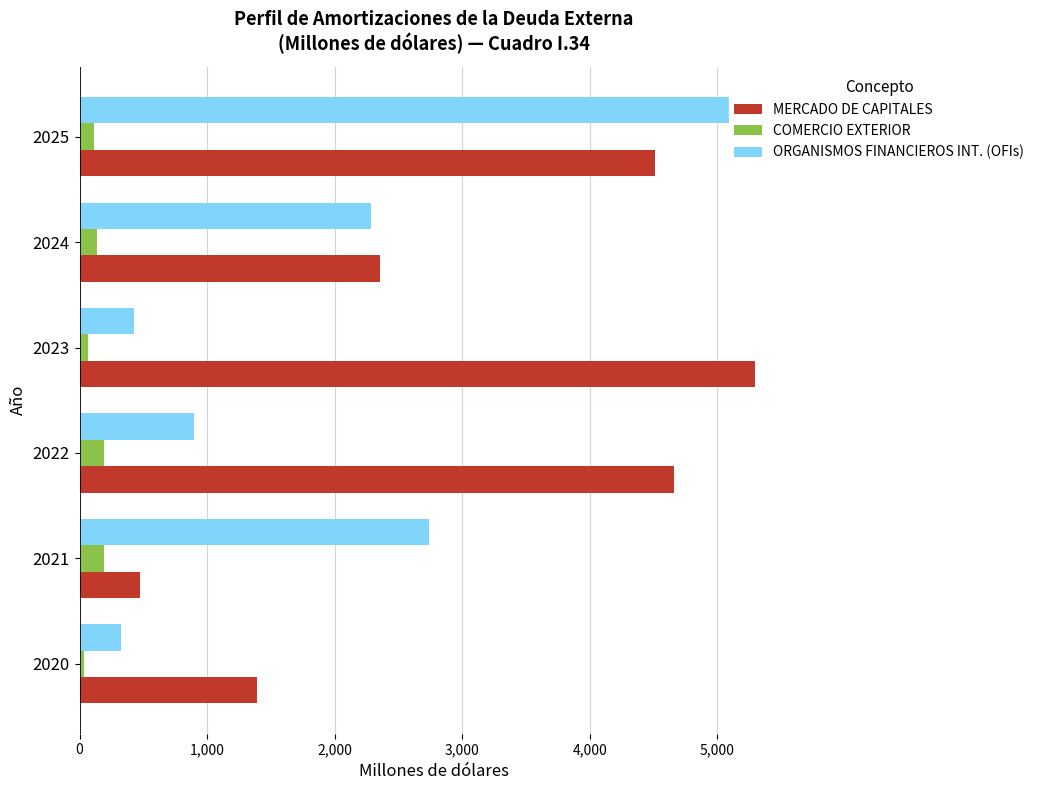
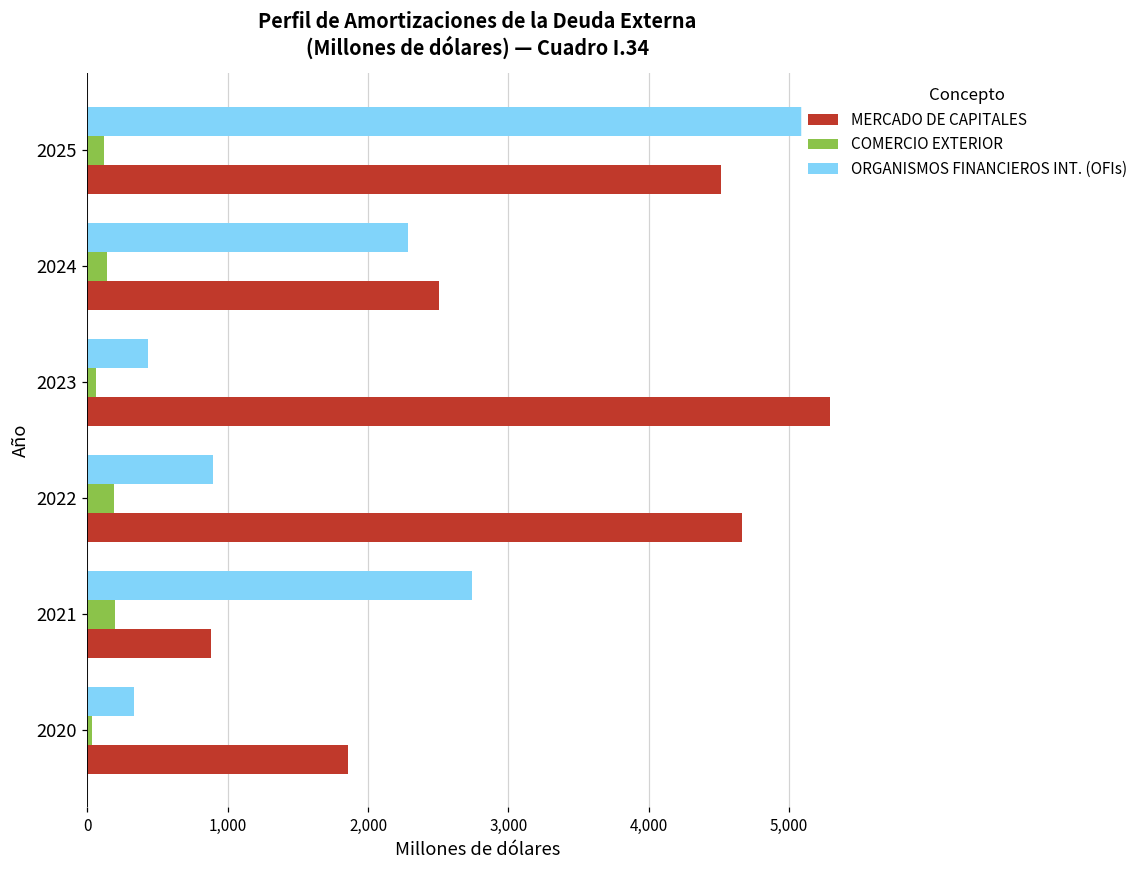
MERCADO DE CAPITALES, 2024: 2,360 -> 2,500
MERCADO DE CAPITALES, 2021: 470 -> 880
MERCADO DE CAPITALES, 2020: 1,390 -> 1,860
